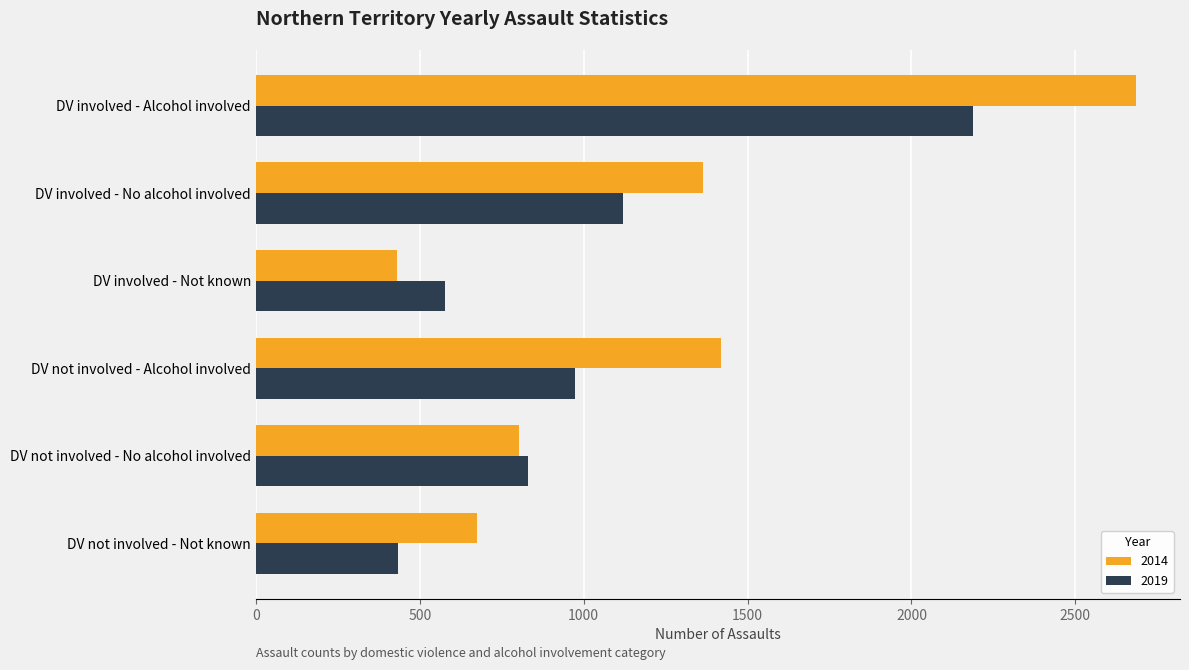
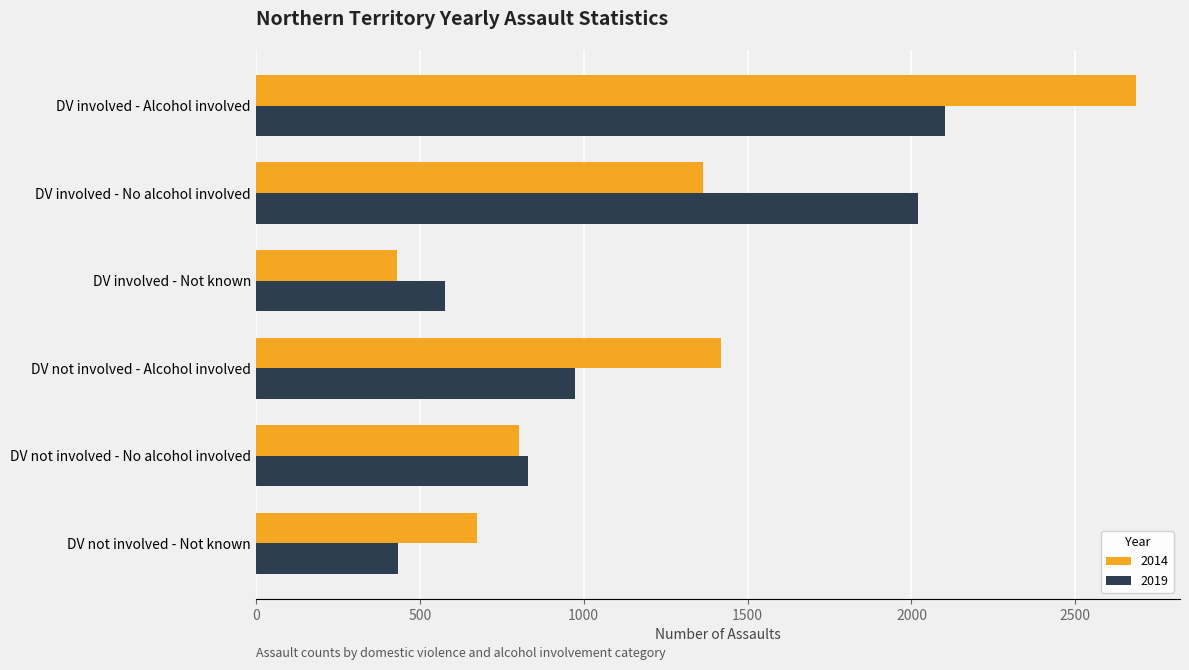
2019, DV involved - Alcohol involved: 2190 -> 2100
2019, DV involved - No alcohol involved: 1120 -> 2020
